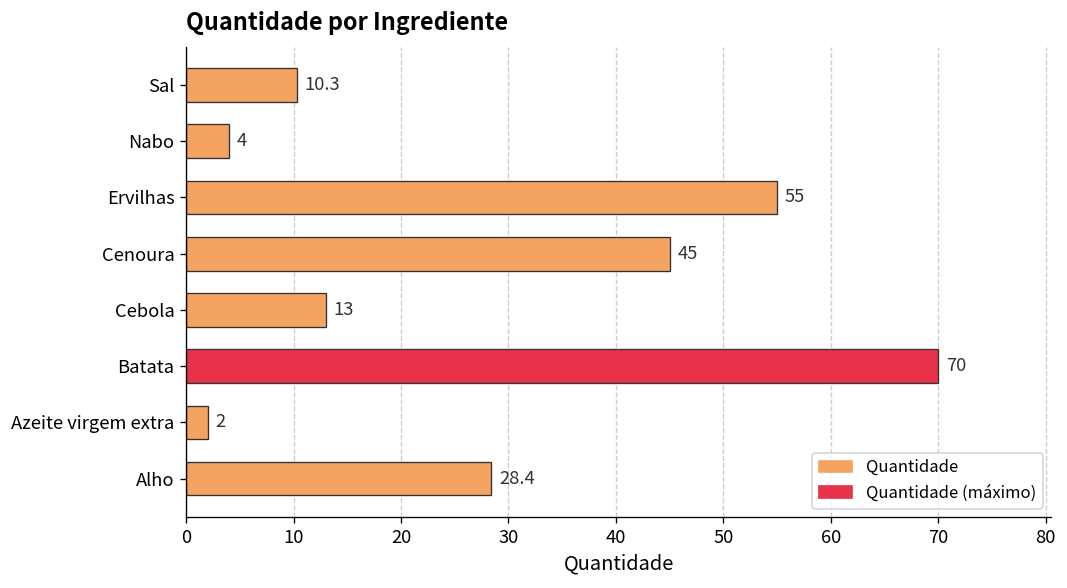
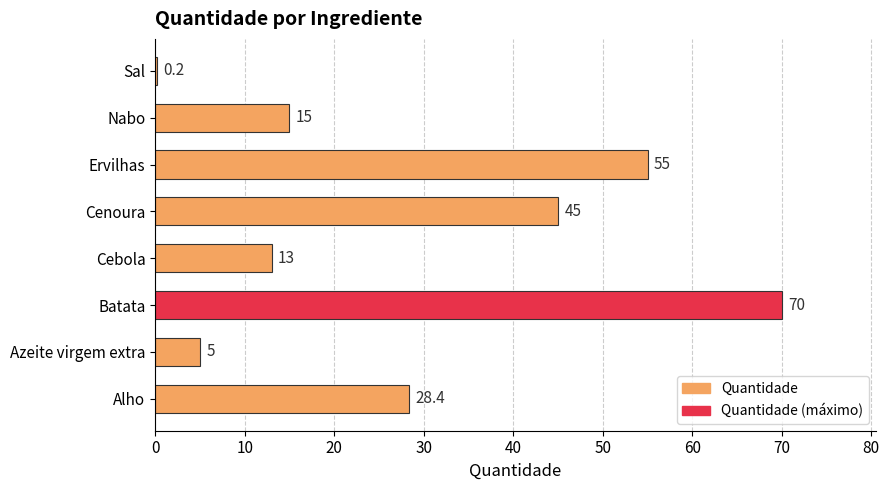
Sal: 10.3 -> 0.2
Nabo: 4 -> 15
Azeite virgem extra: 2 -> 5
